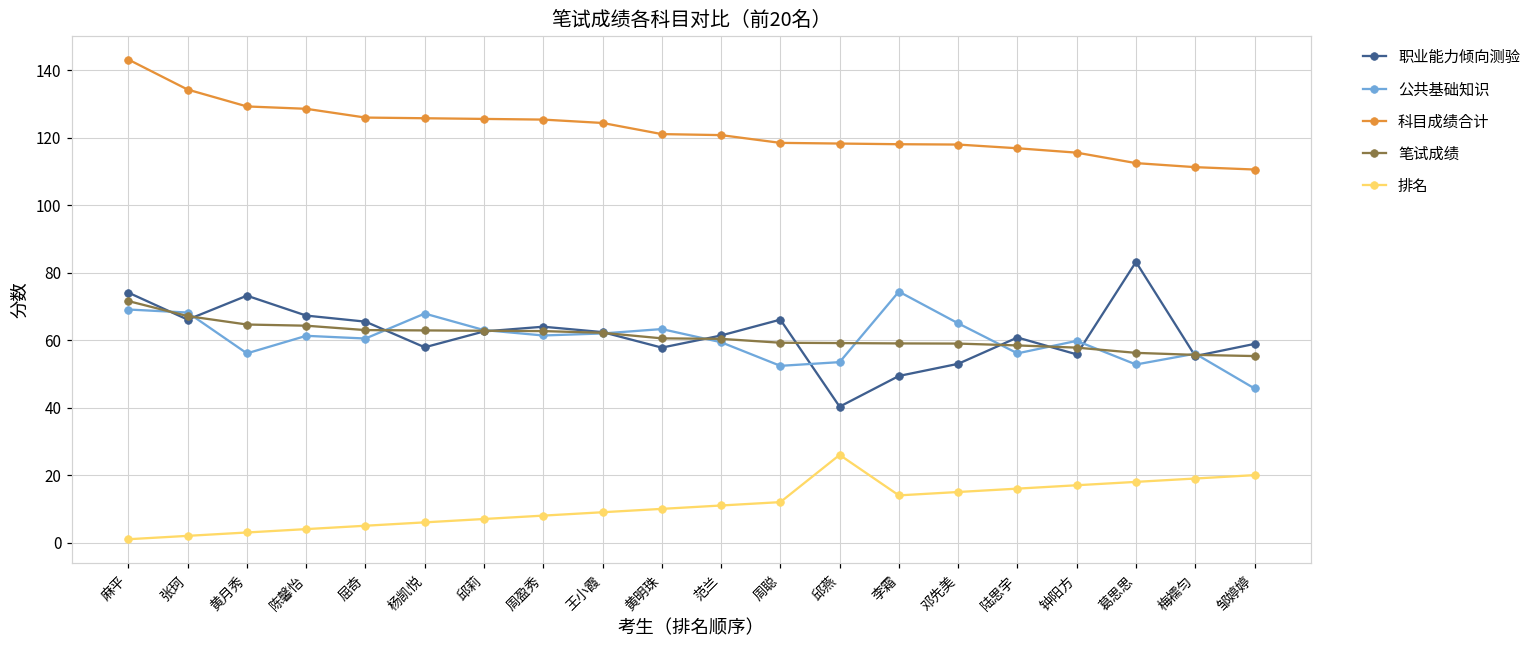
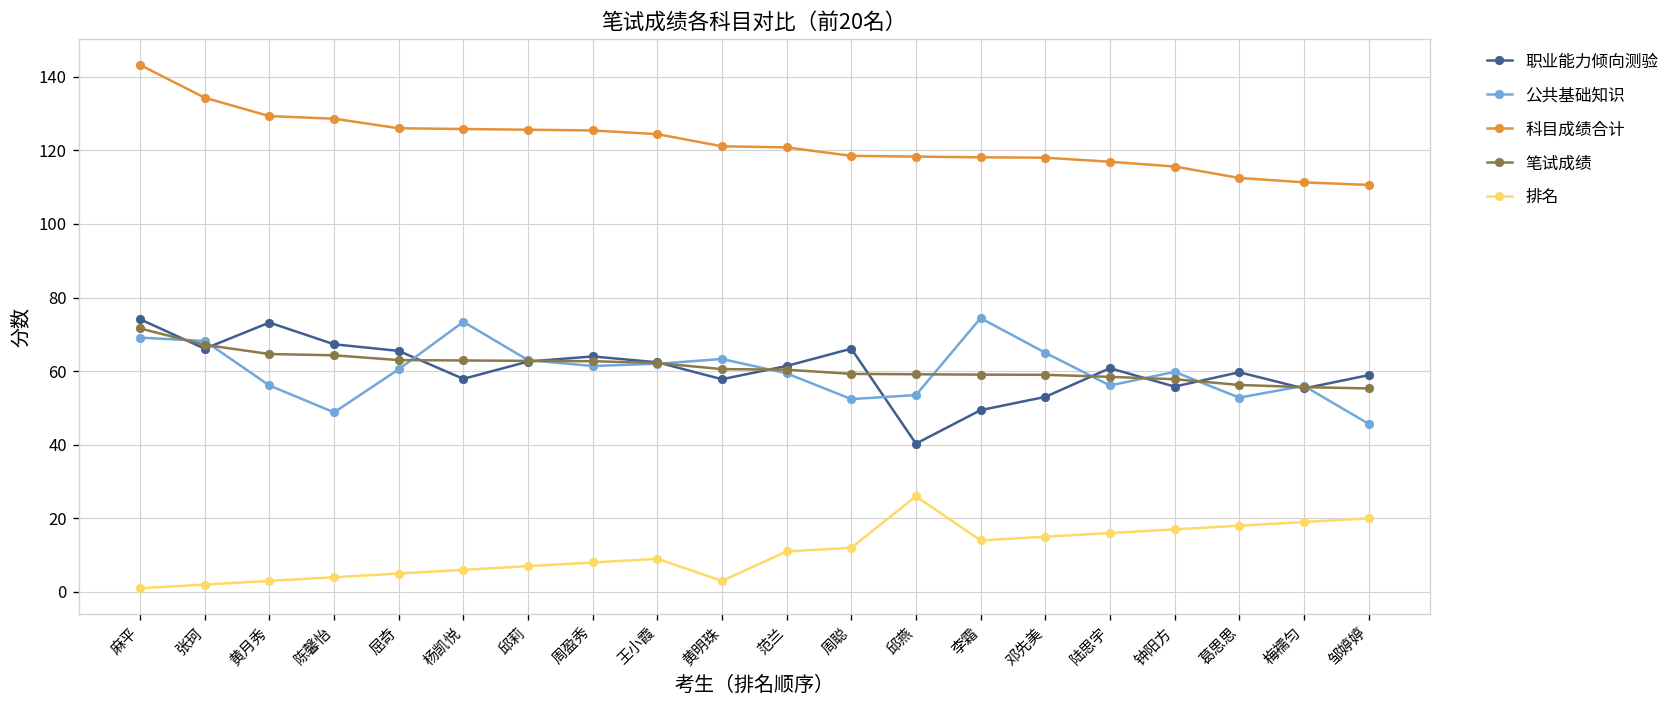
公共基础知识, 陈馨怡: 61 -> 49
公共基础知识, 杨凯悦: 68 -> 73
排名, 黄明珠: 10 -> 3
职业能力倾向测验, 葛思思: 83 -> 60
